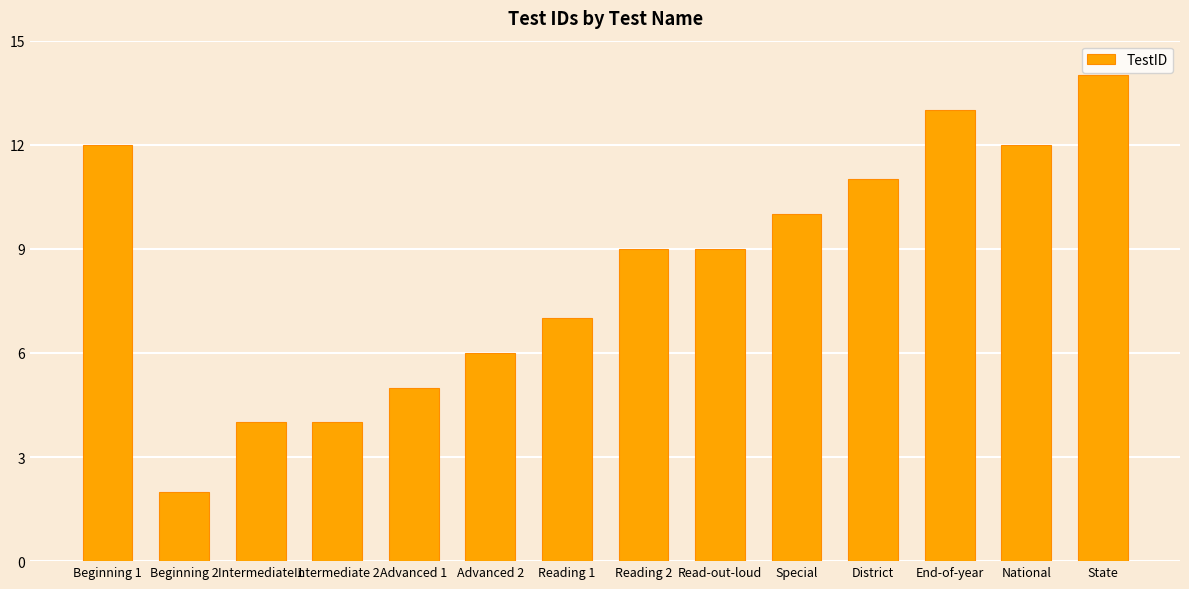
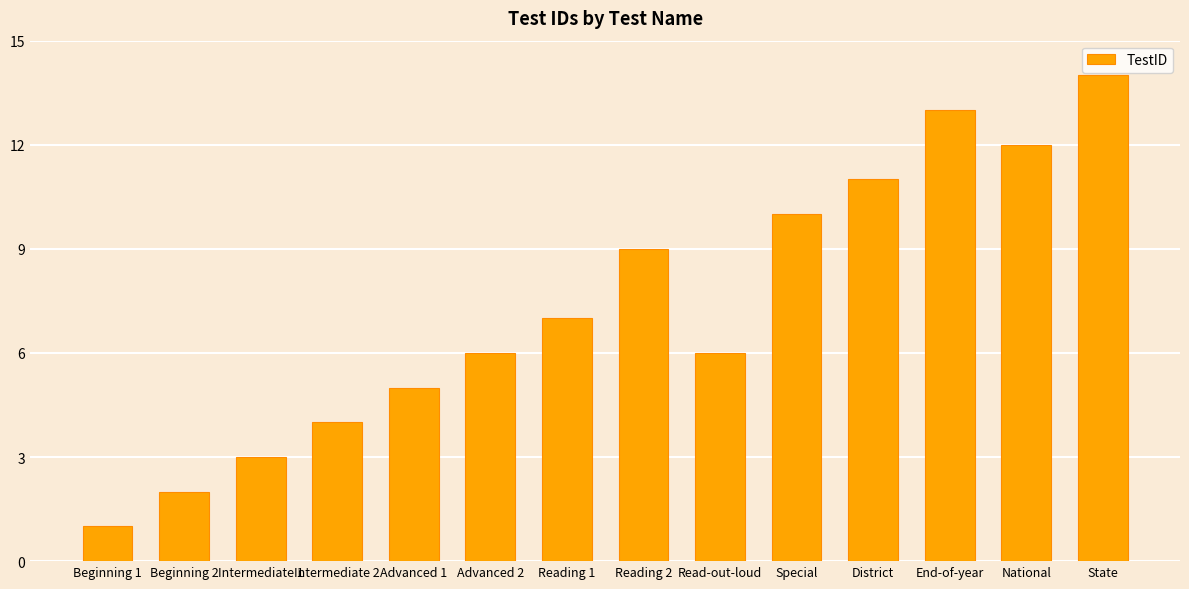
Beginning 1: 12 -> 1
Intermediate 1: 4 -> 3
Read-out-loud: 9 -> 6
